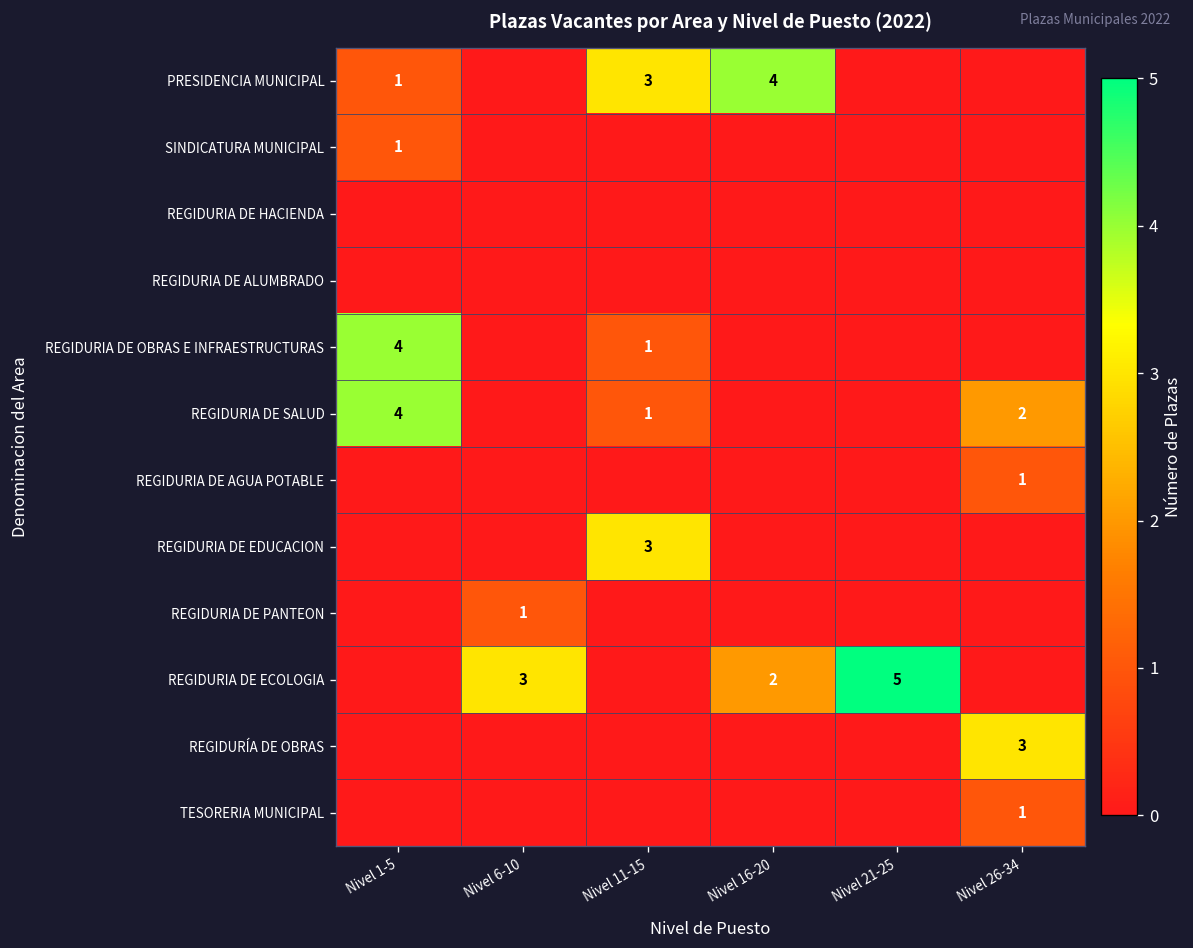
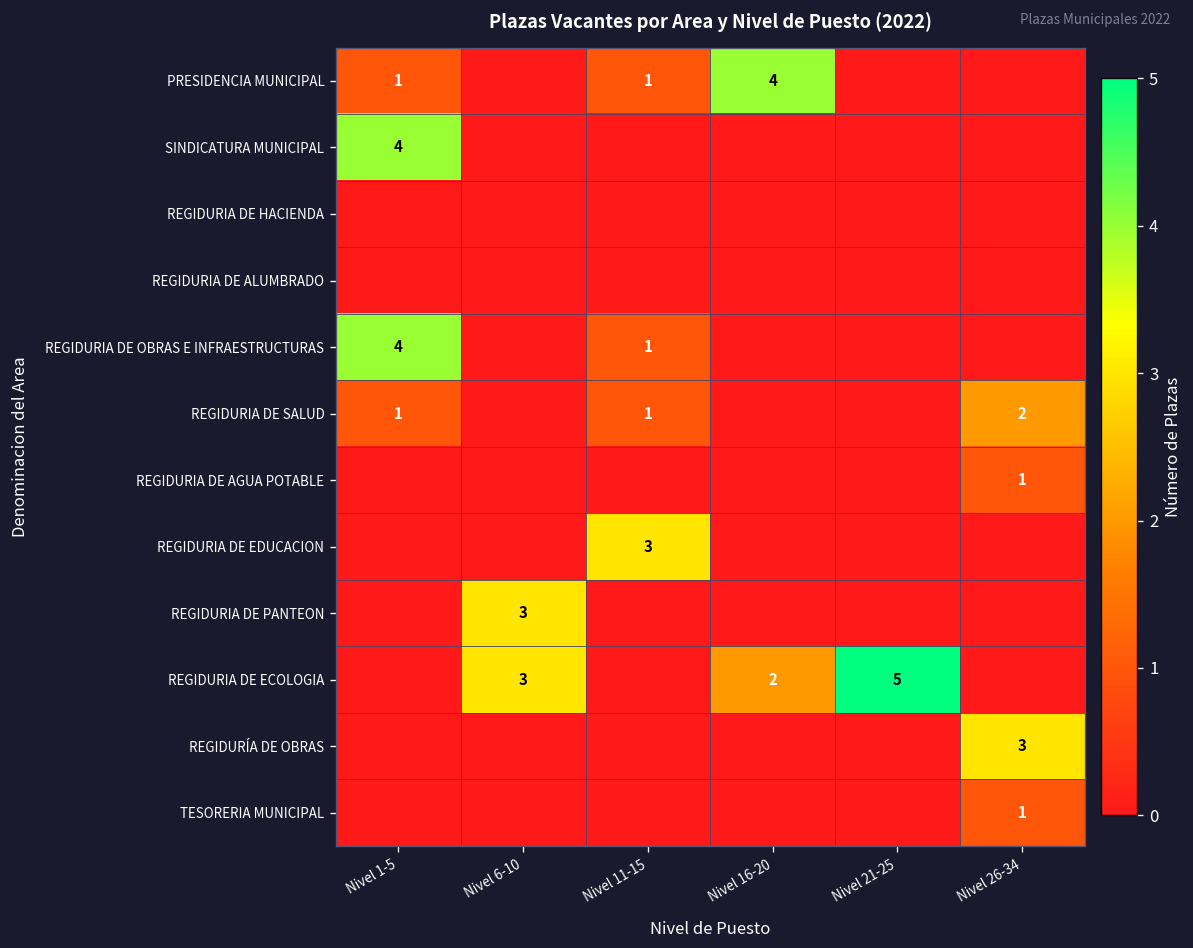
PRESIDENCIA MUNICIPAL, Nivel 11-15: 3 -> 1
SINDICATURA MUNICIPAL, Nivel 1-5: 1 -> 4
REGIDURIA DE SALUD, Nivel 1-5: 4 -> 1
REGIDURIA DE PANTEON, Nivel 6-10: 1 -> 3
